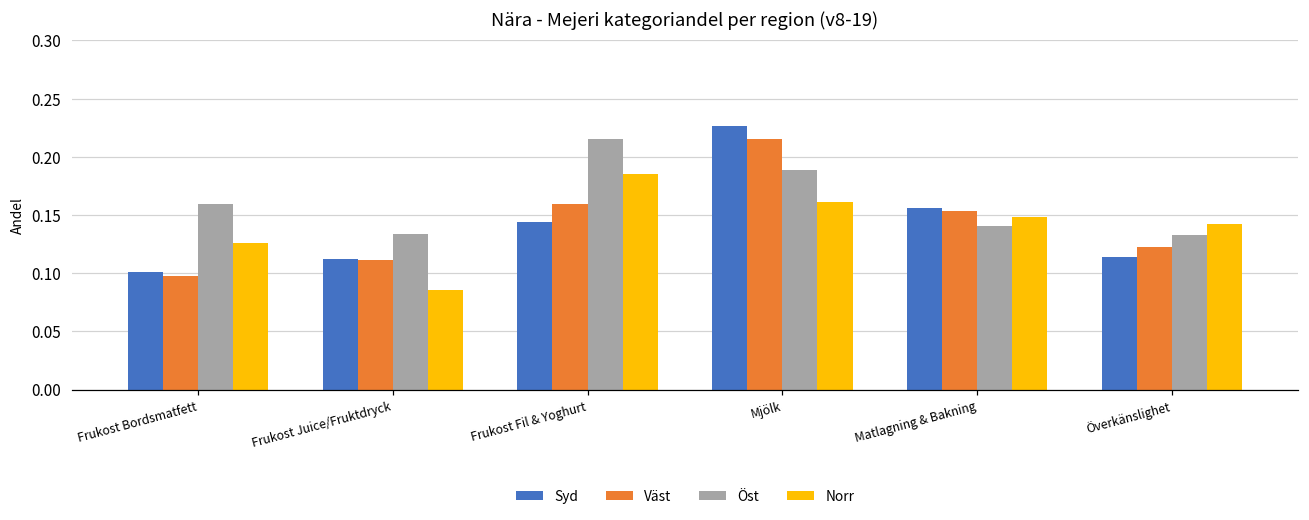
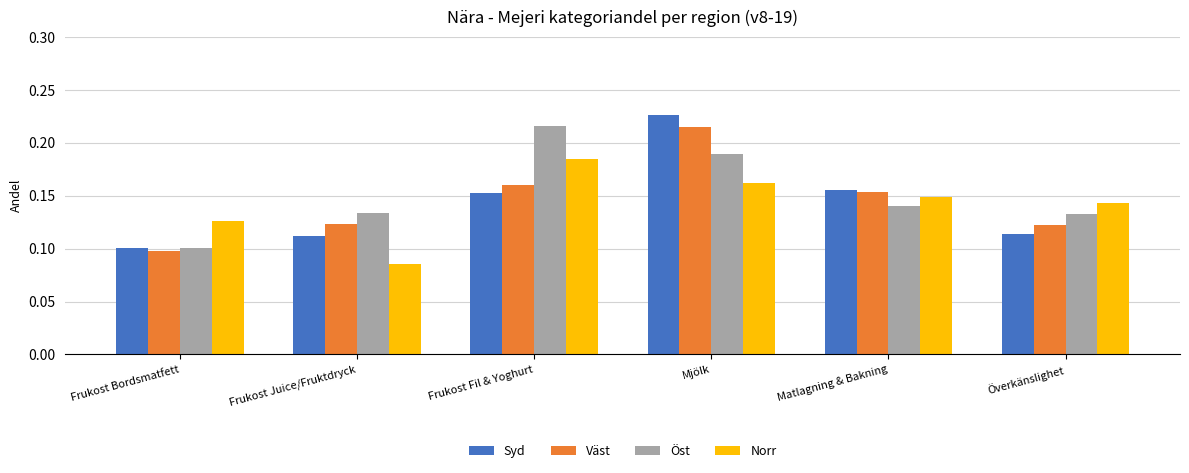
Öst, Frukost Bordsmatfett: 0.159 -> 0.101
Väst, Frukost Juice/Fruktdryck: 0.111 -> 0.123
Syd, Frukost Fil & Yoghurt: 0.144 -> 0.153
